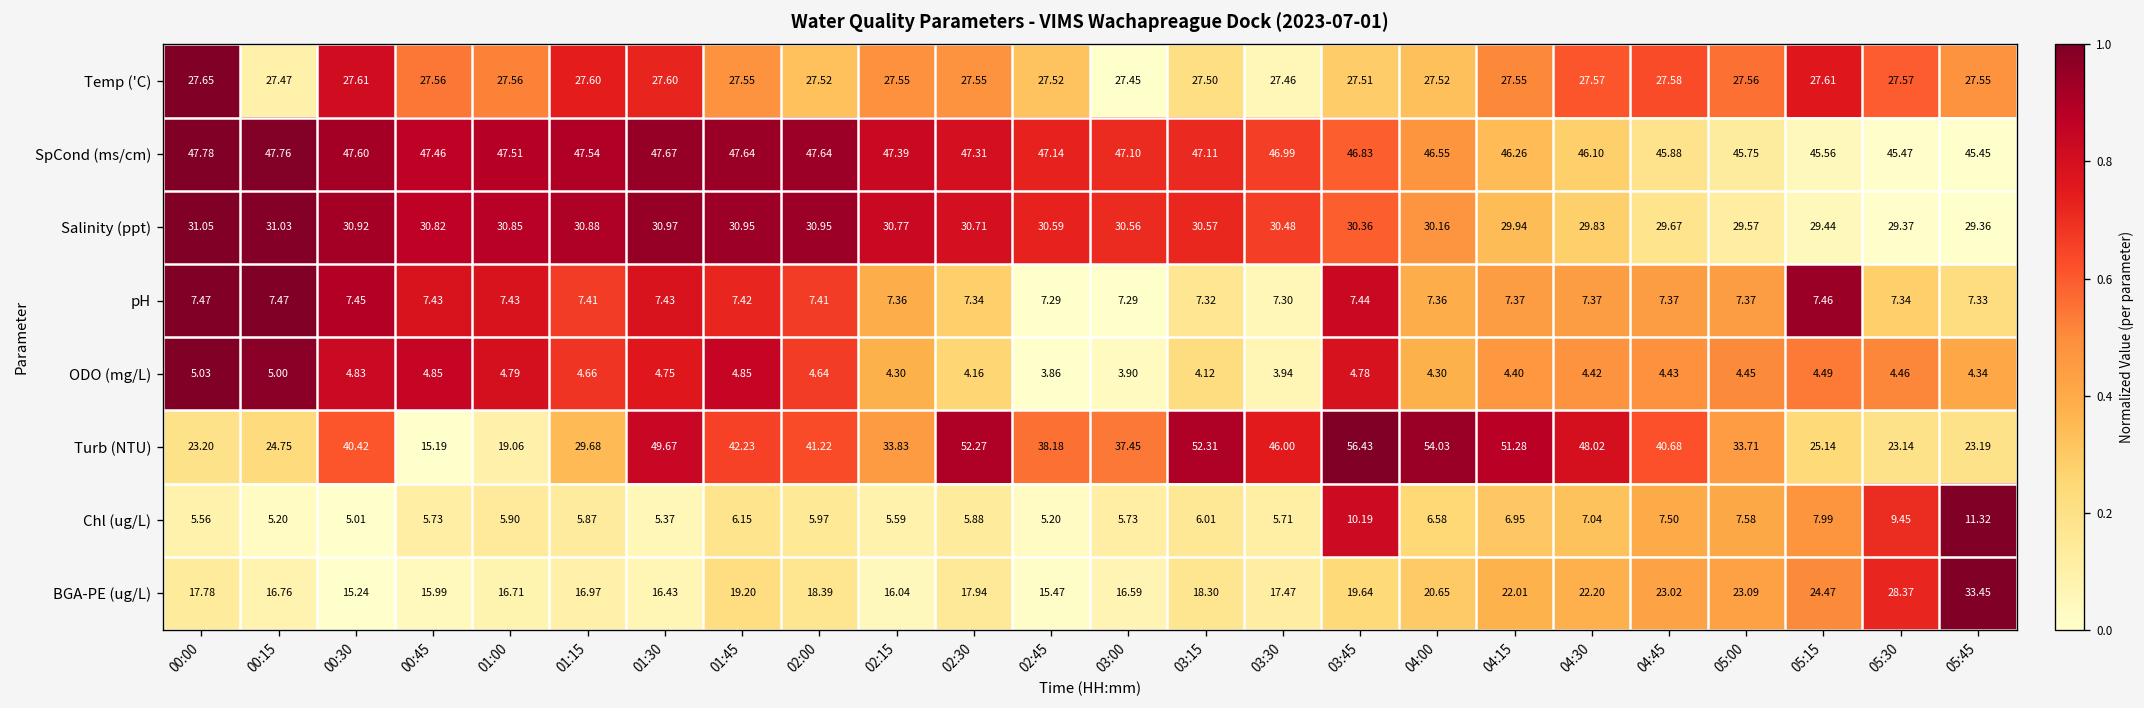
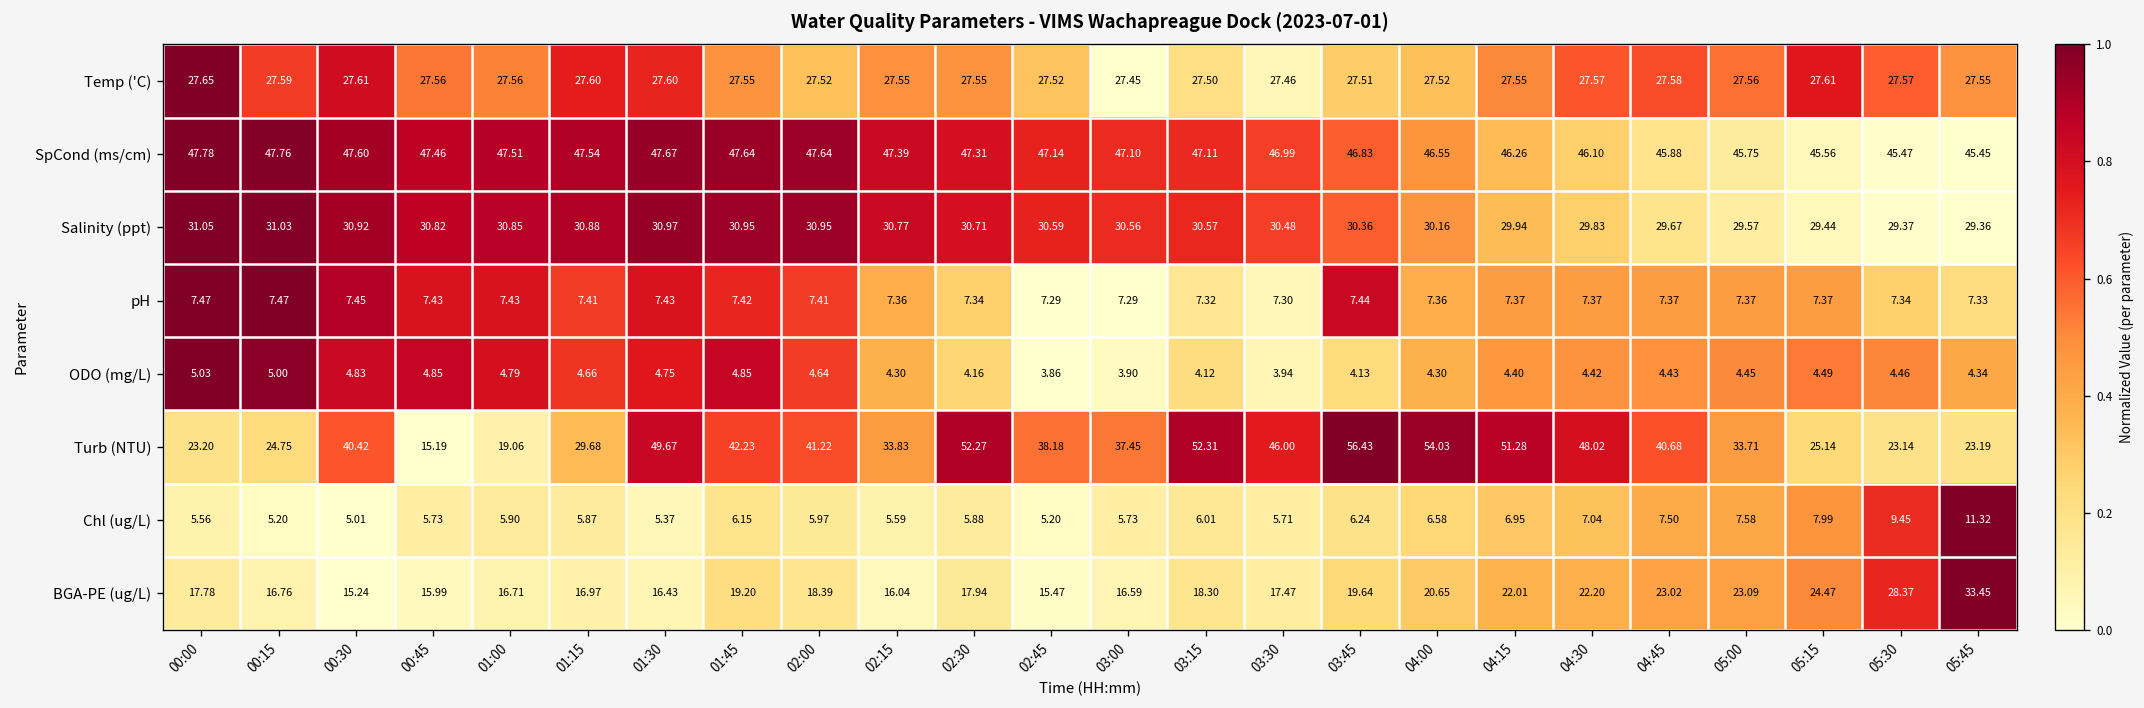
Temp ('C), 00:15: 27.47 -> 27.59
pH, 05:15: 7.46 -> 7.37
ODO (mg/L), 03:45: 4.78 -> 4.13
Chl (ug/L), 03:45: 10.19 -> 6.24
